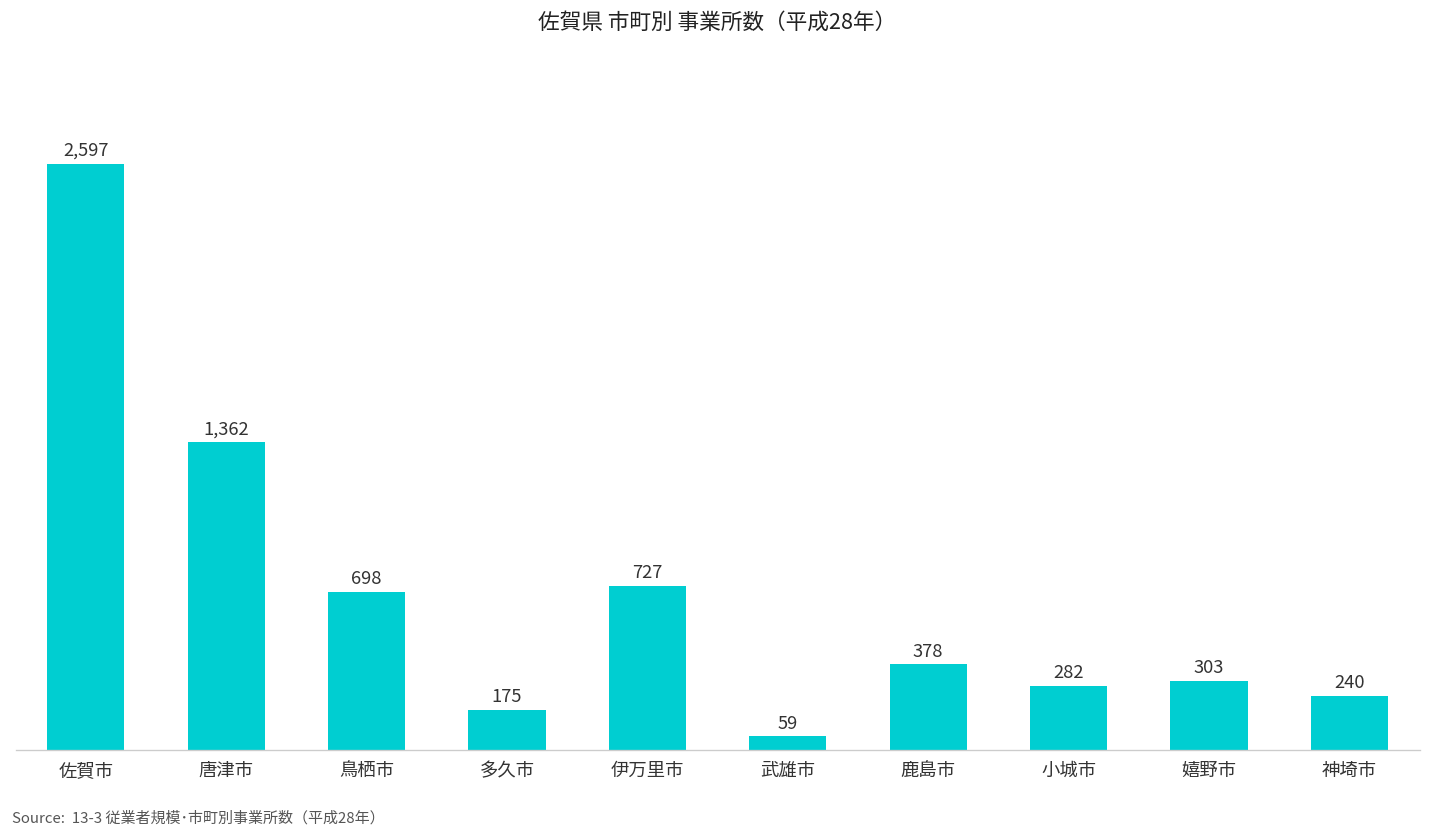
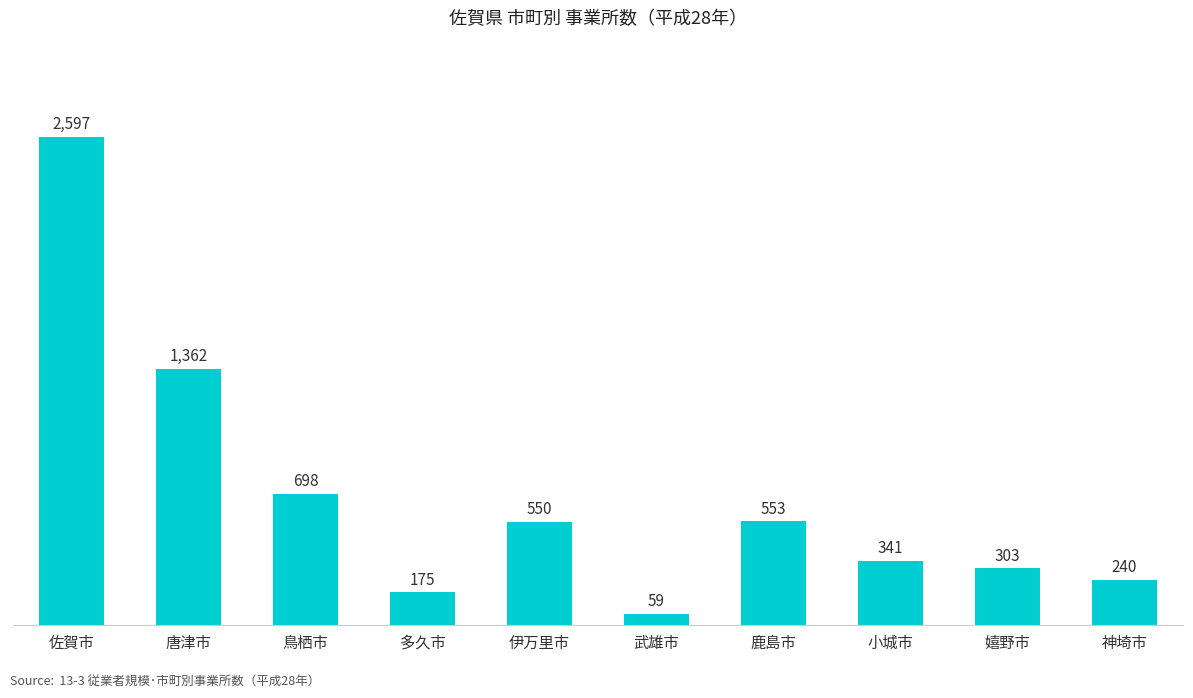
伊万里市: 727 -> 550
鹿島市: 378 -> 553
小城市: 282 -> 341
